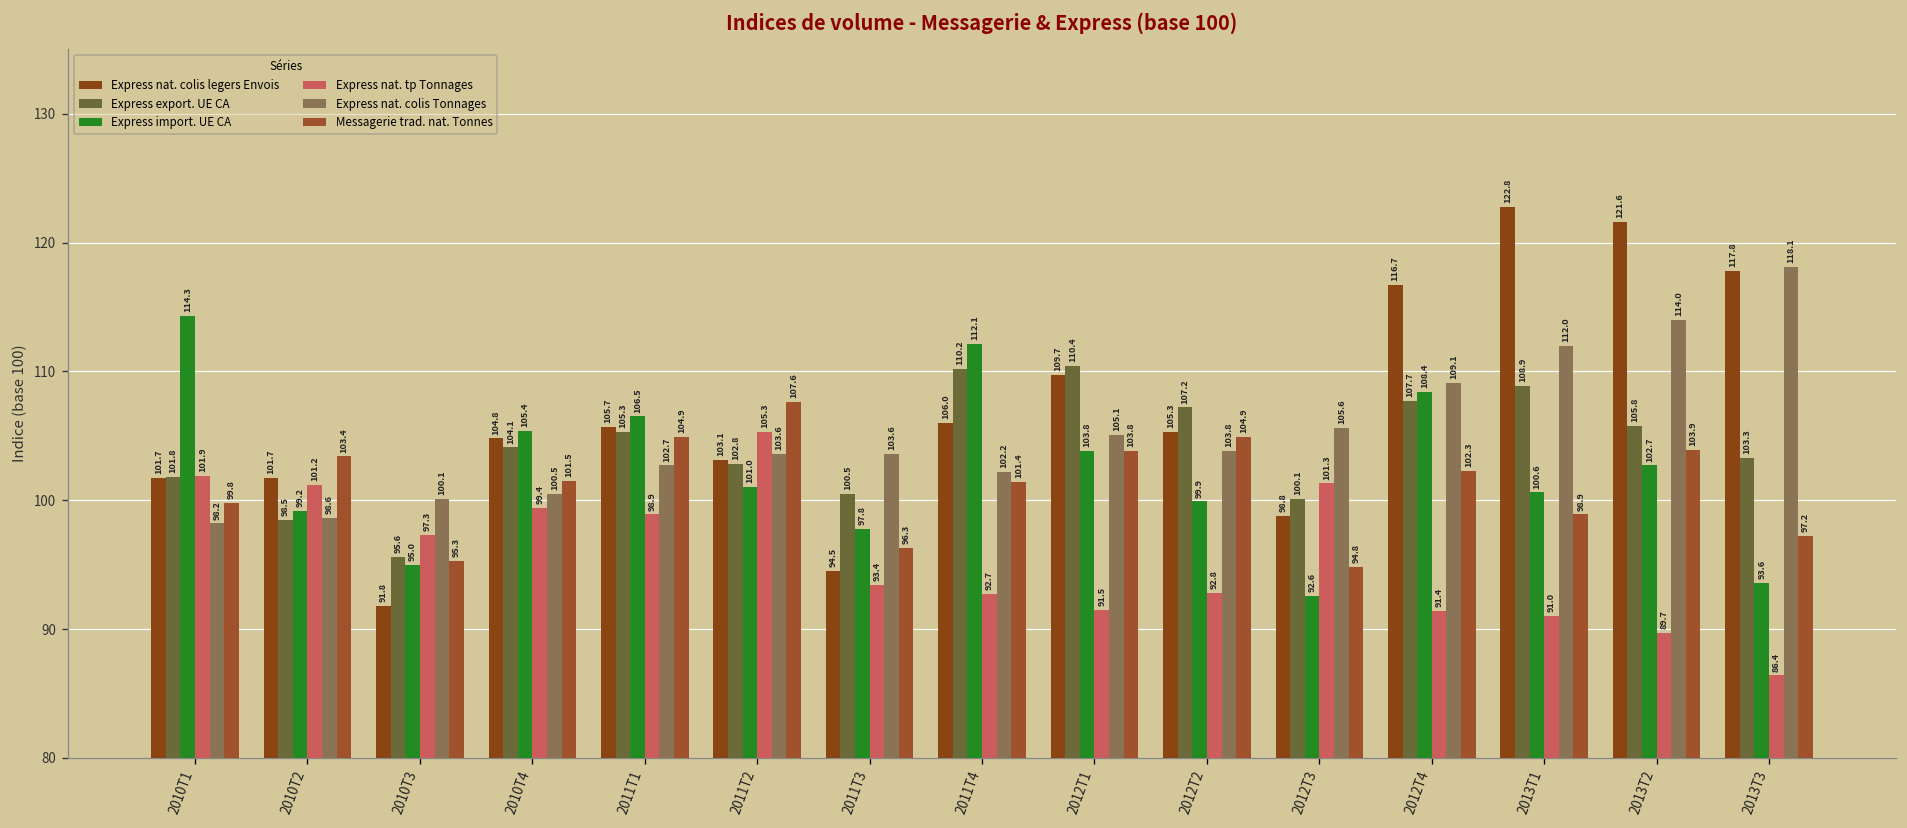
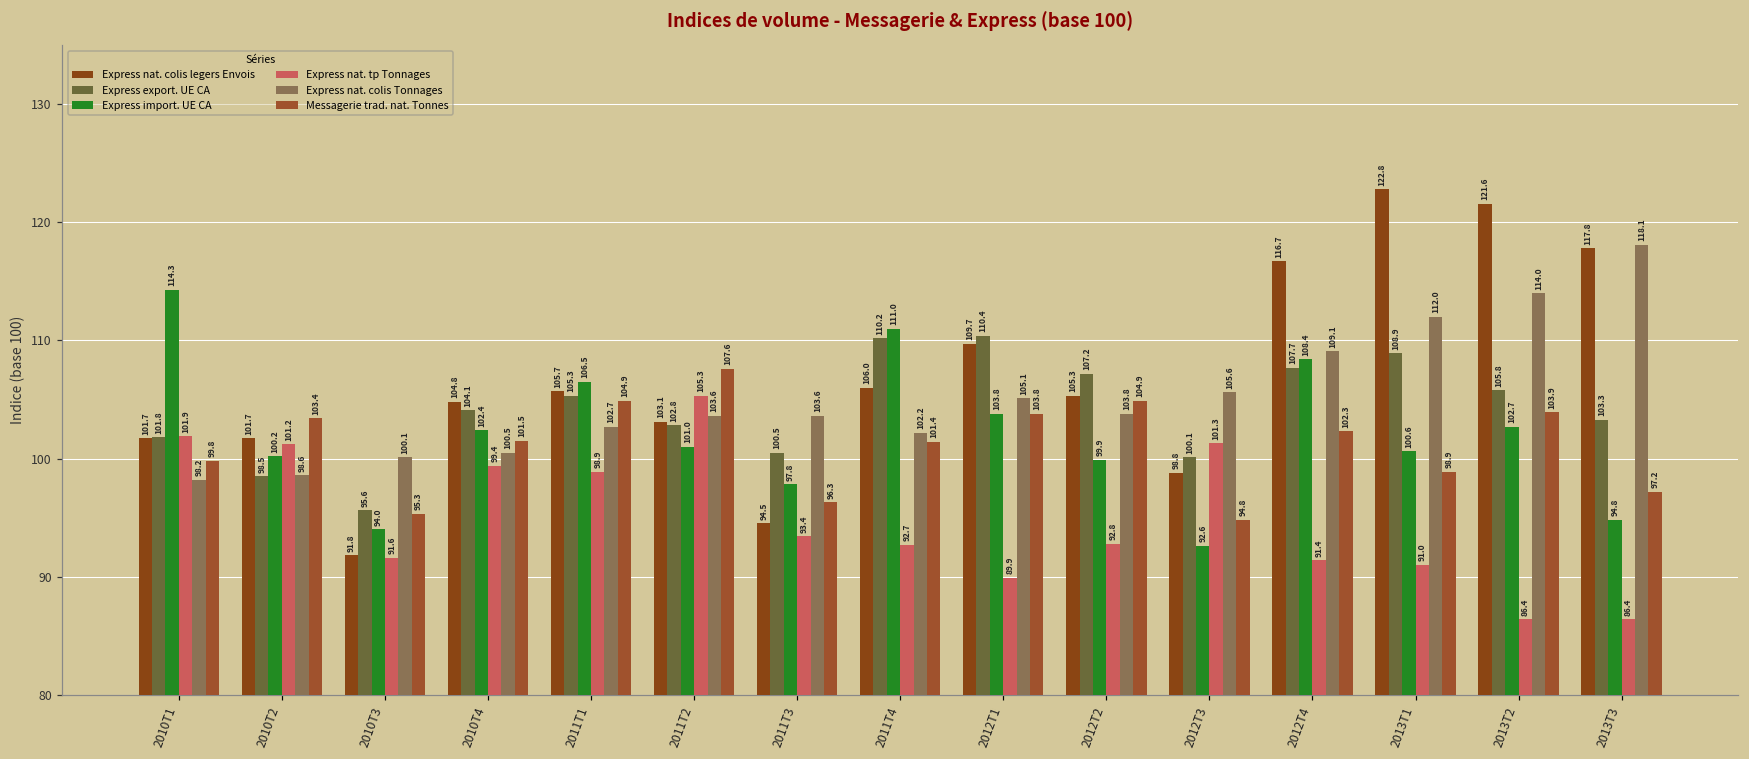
Express import. UE CA, 2010T2: 99.2 -> 100.2
Express import. UE CA, 2010T3: 95.0 -> 94.0
Express nat. tp Tonnages, 2010T3: 97.3 -> 91.6
Express import. UE CA, 2010T4: 105.4 -> 102.4
Express import. UE CA, 2011T4: 112.1 -> 111.0
Express nat. tp Tonnages, 2012T1: 91.5 -> 89.9
Express nat. tp Tonnages, 2013T2: 89.7 -> 86.4
Express import. UE CA, 2013T3: 93.6 -> 94.8
